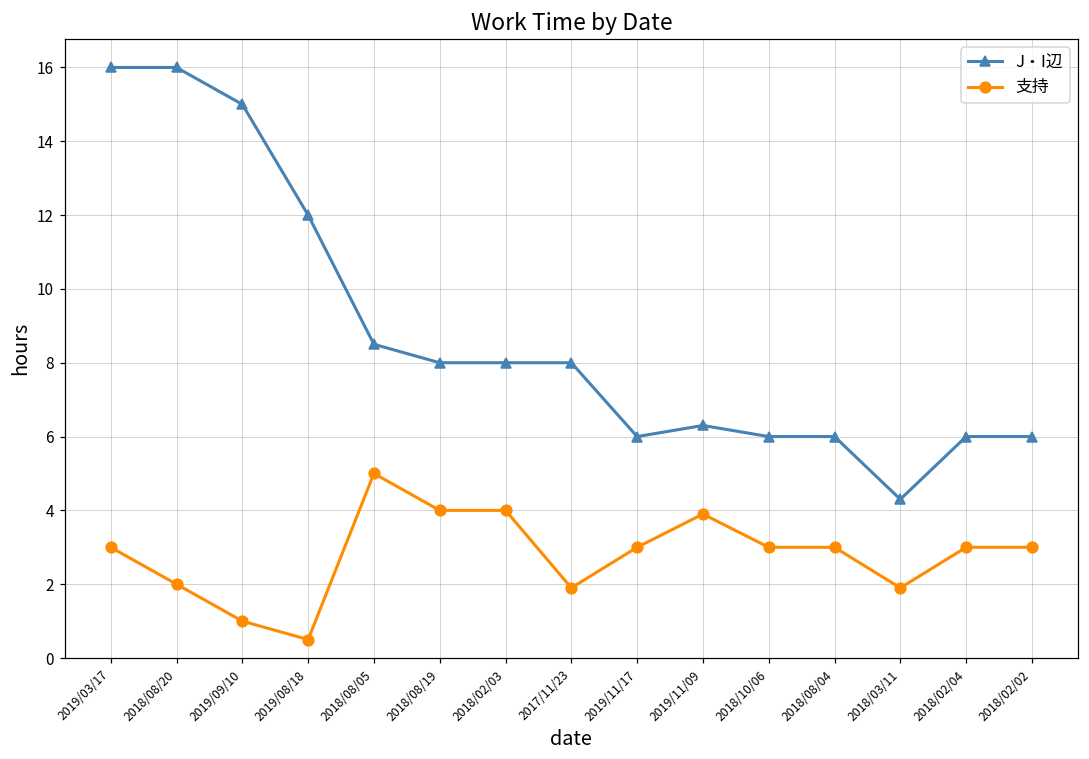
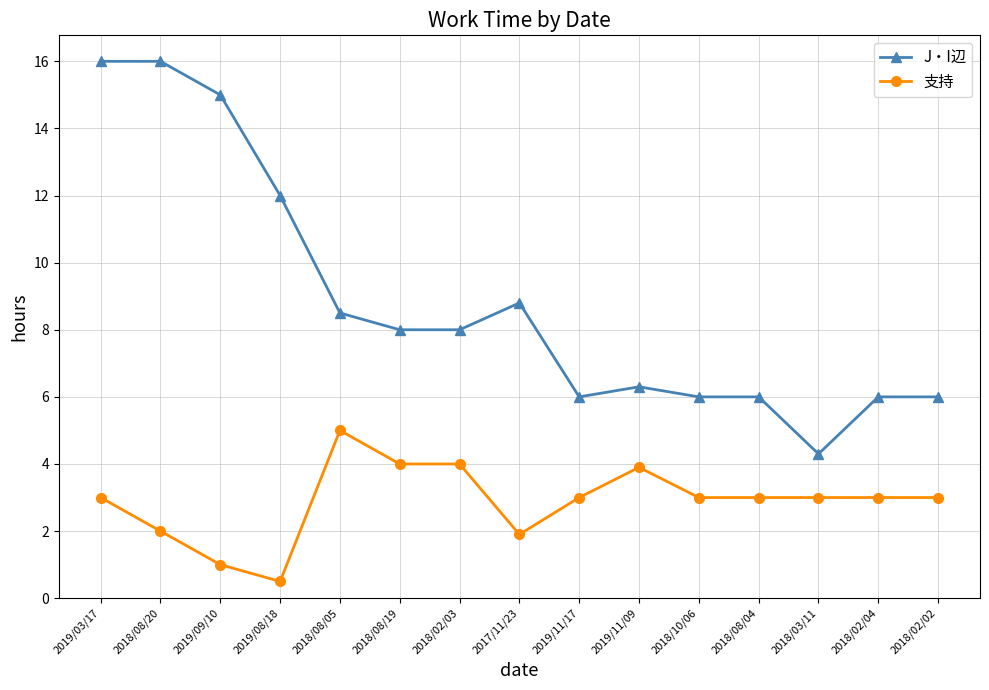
J・I辺, 2017/11/23: 8.0 -> 8.8
支持, 2018/03/11: 1.9 -> 3.0
